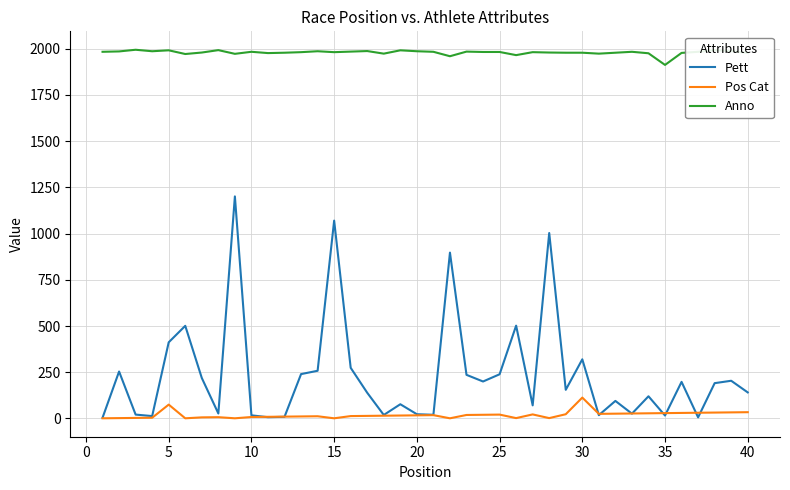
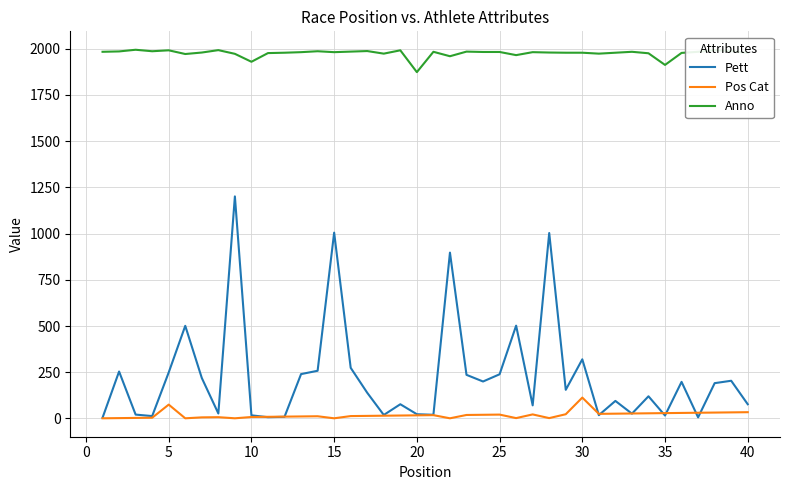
Pett, 5: 410 -> 250
Anno, 10: 1980 -> 1930
Pett, 15: 1070 -> 1010
Anno, 20: 1990 -> 1870
Pett, 40: 140 -> 80
